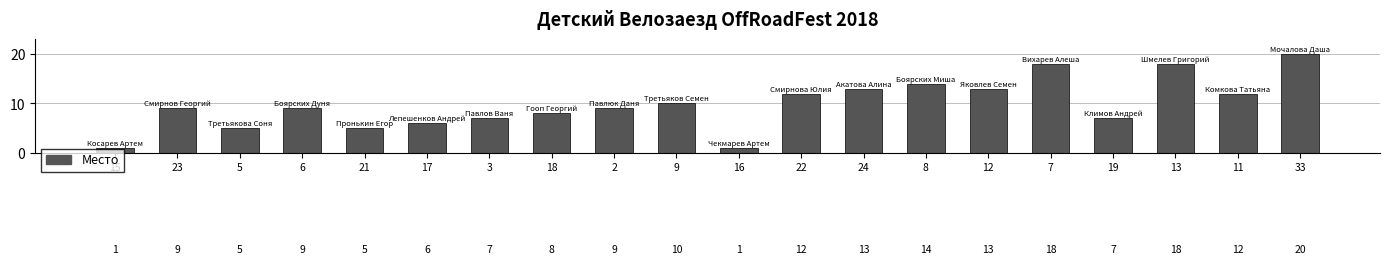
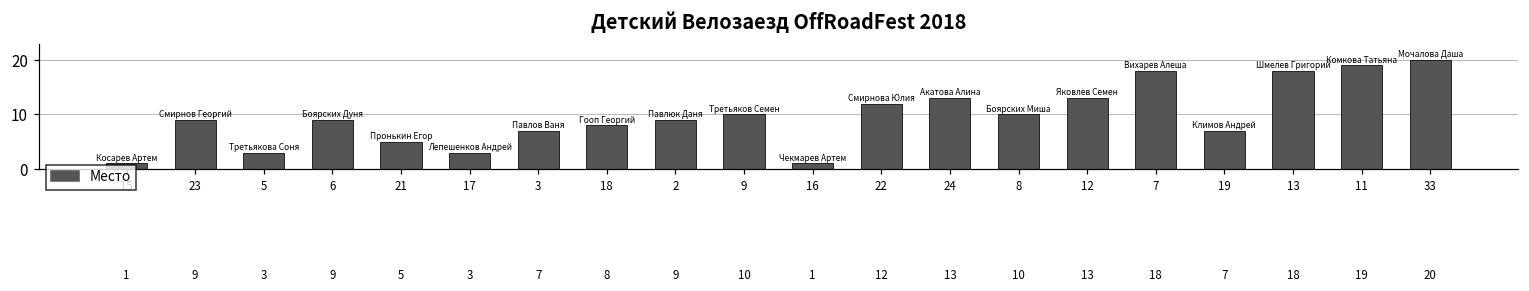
5: 5 -> 3
17: 6 -> 3
8: 14 -> 10
11: 12 -> 19
